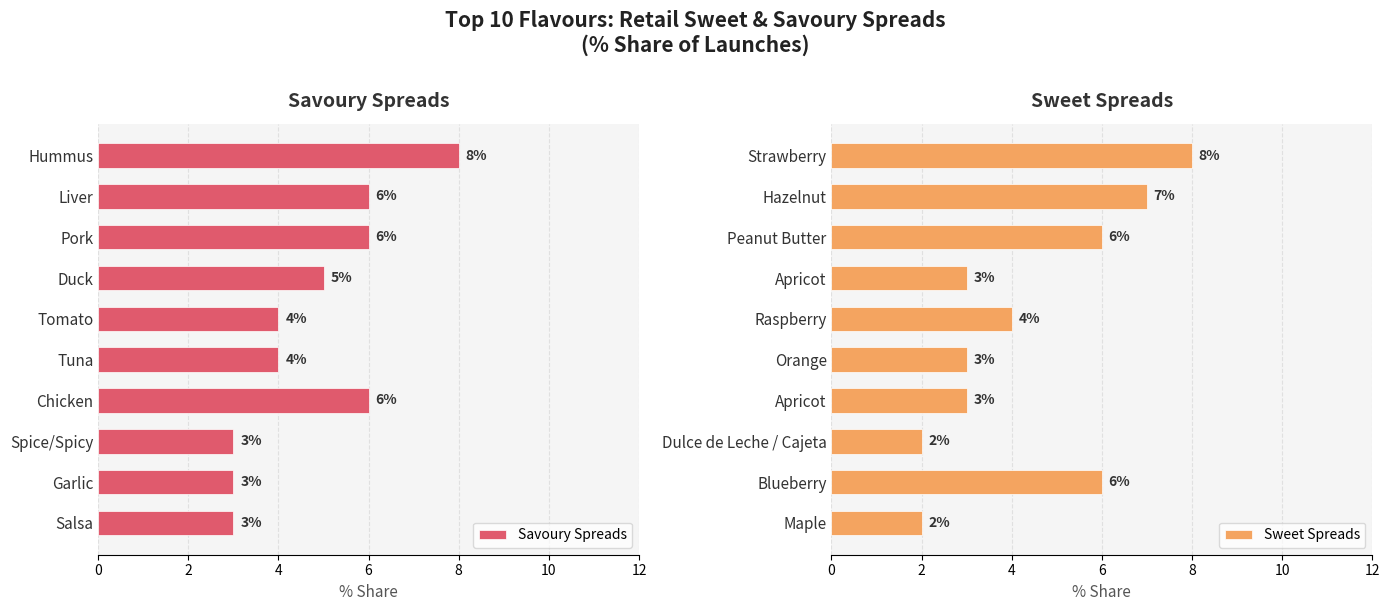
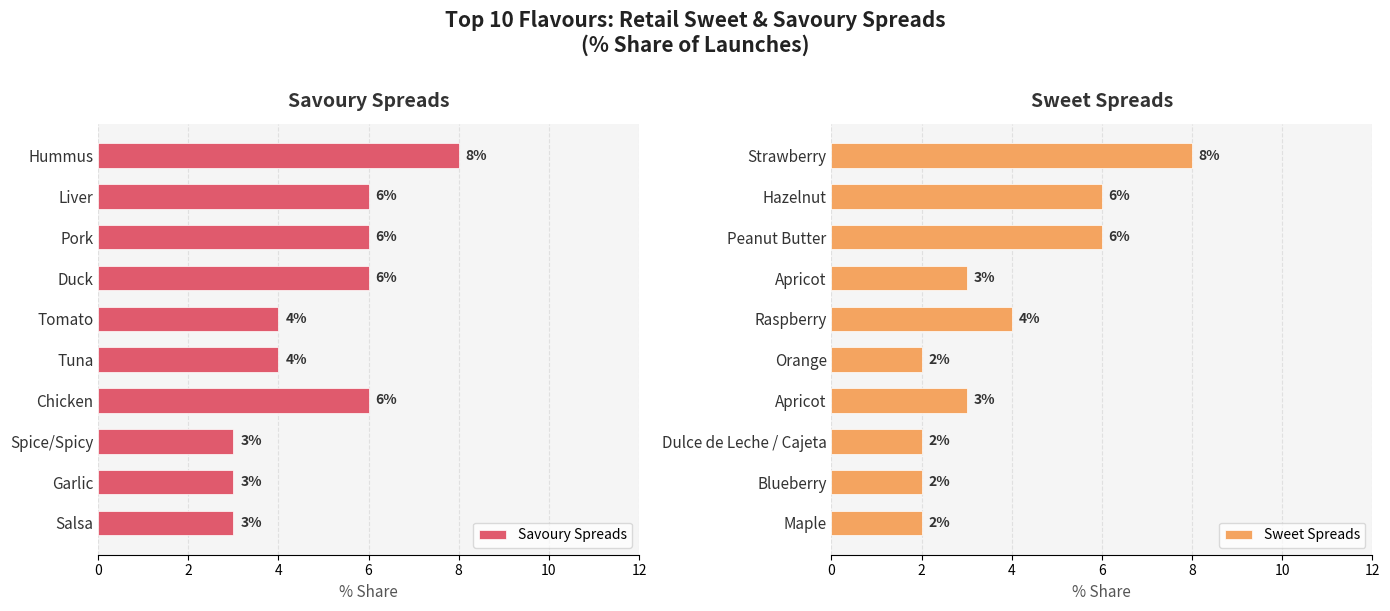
Savoury Spreads, Duck: 5% -> 6%
Sweet Spreads, Hazelnut: 7% -> 6%
Sweet Spreads, Orange: 3% -> 2%
Sweet Spreads, Blueberry: 6% -> 2%
